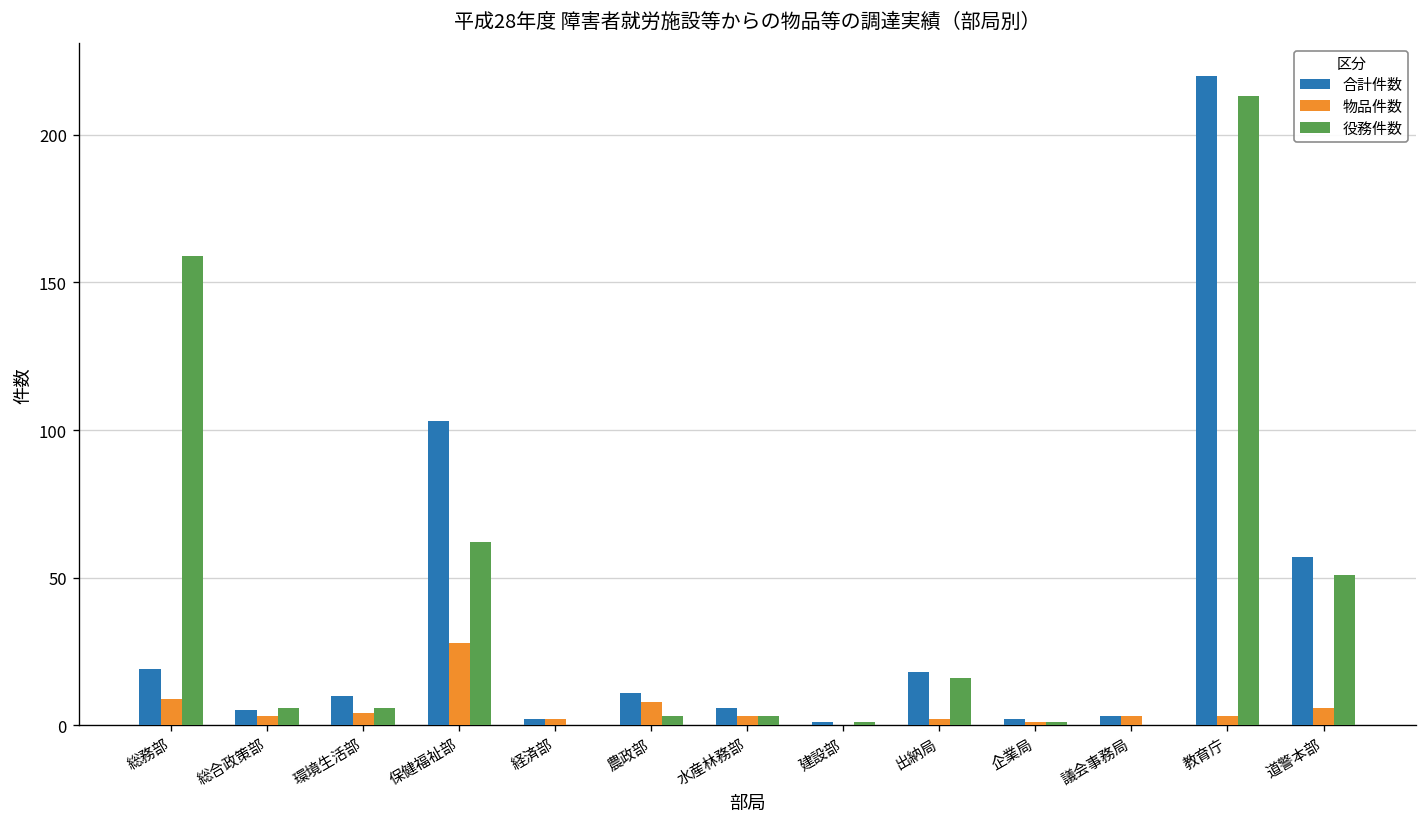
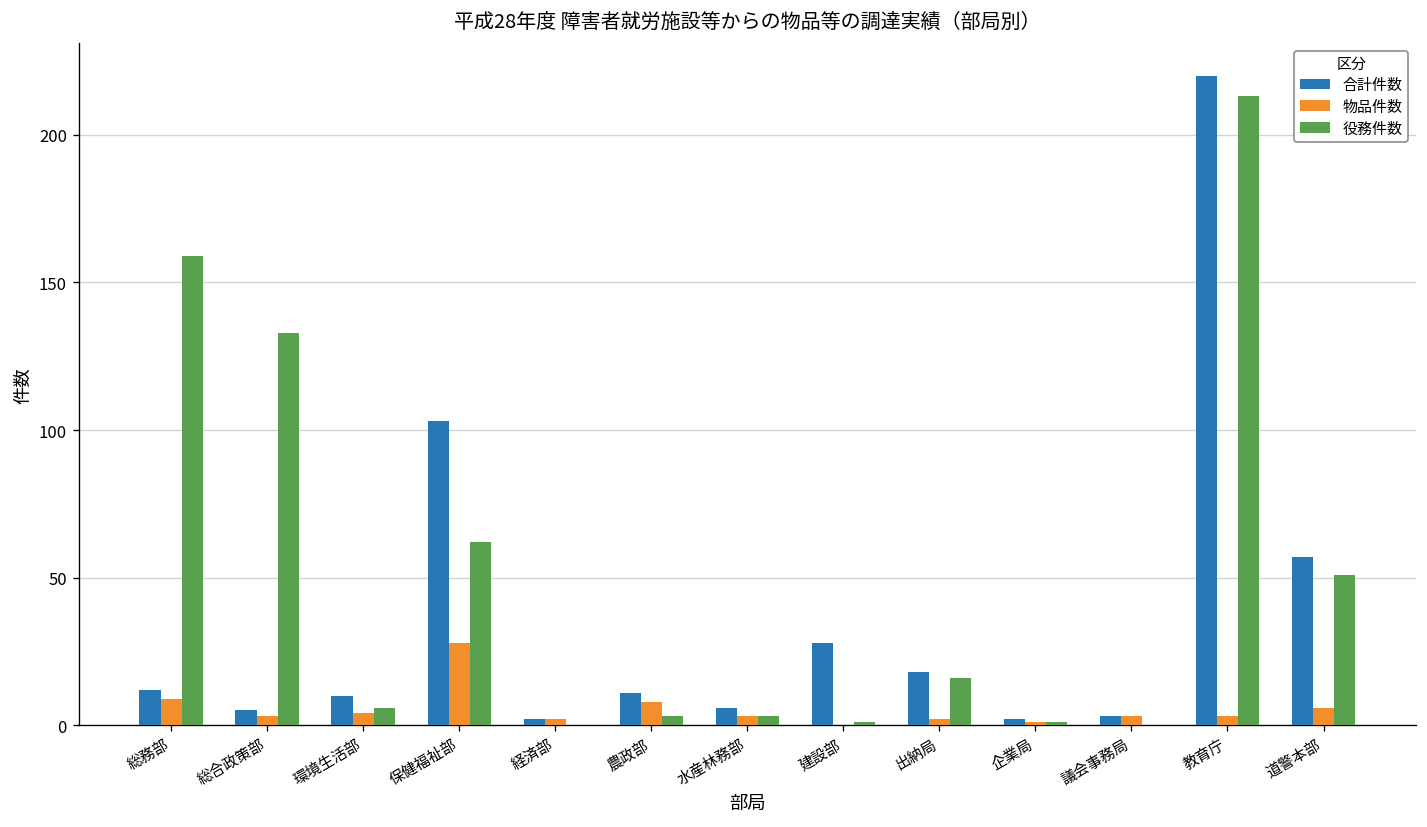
合計件数, 総務部: 19 -> 12
役務件数, 総合政策部: 6 -> 133
合計件数, 建設部: 1 -> 28
